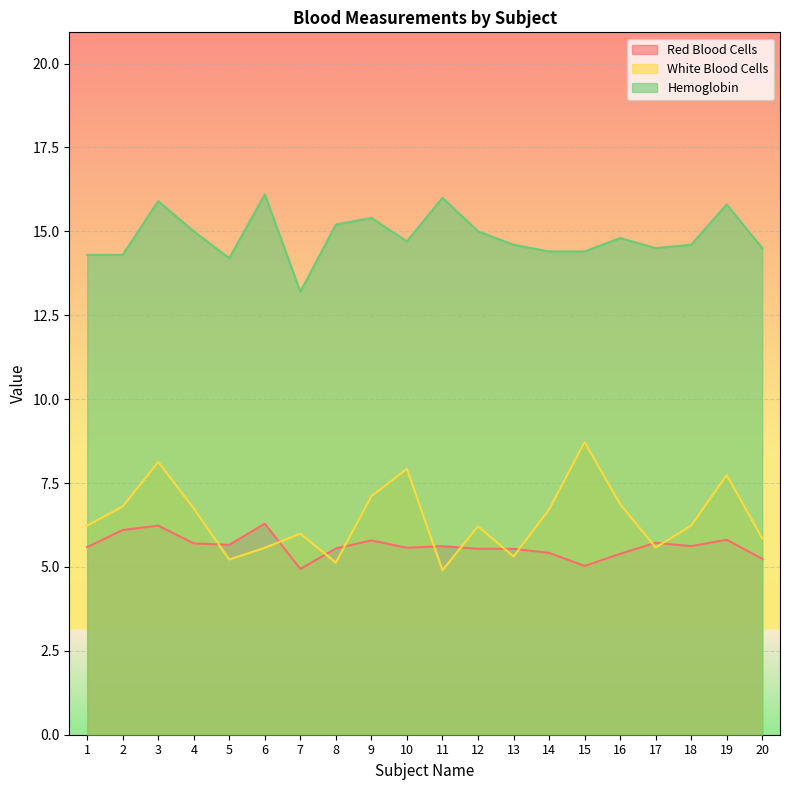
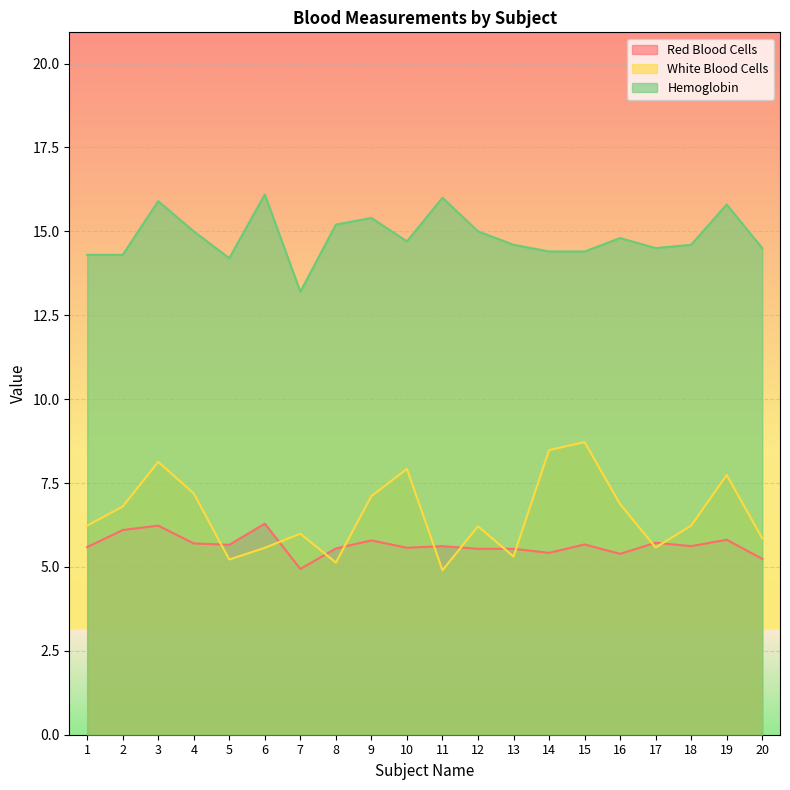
White Blood Cells, 4: 6.7 -> 7.2
White Blood Cells, 14: 6.7 -> 8.5
Red Blood Cells, 15: 5.0 -> 5.7
